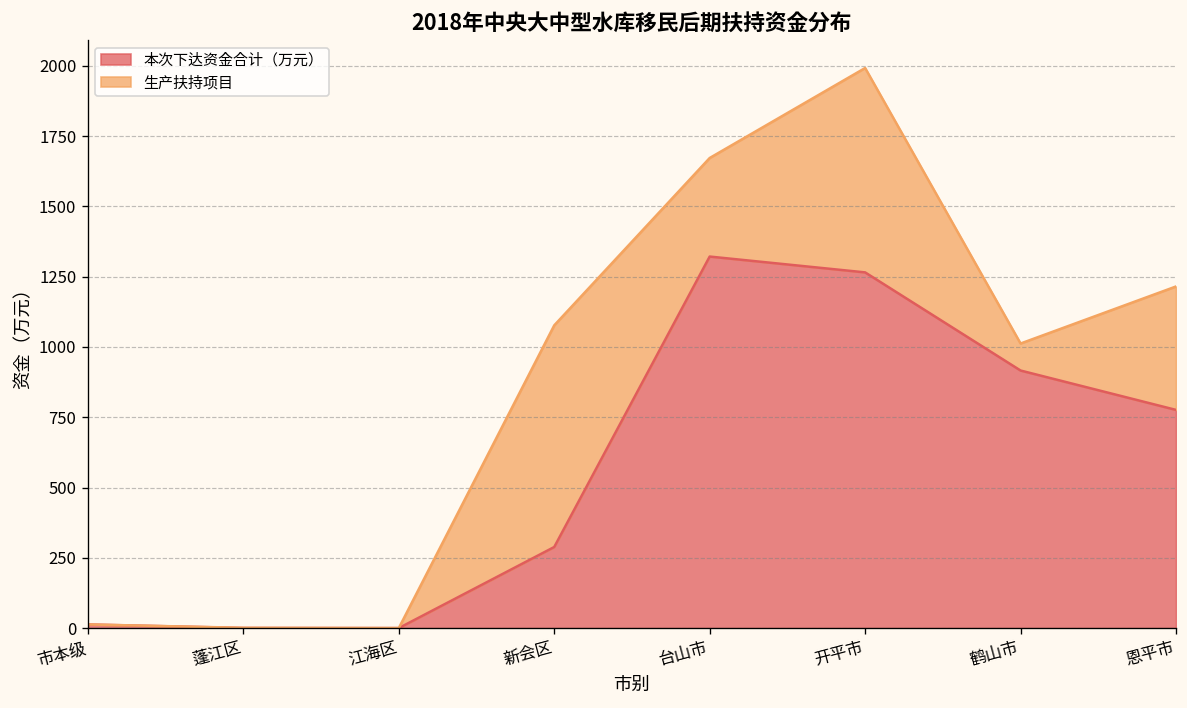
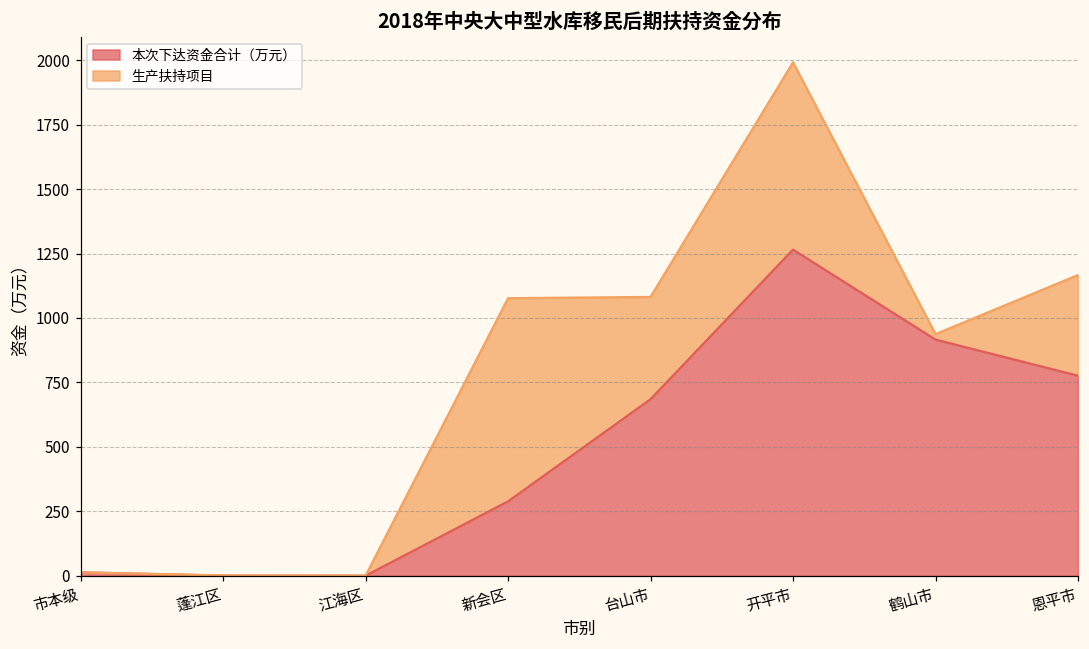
本次下达资金合计（万元）, 台山市: 1320 -> 680
生产扶持项目, 台山市: 350 -> 400
生产扶持项目, 鹤山市: 100 -> 20
生产扶持项目, 恩平市: 440 -> 390
